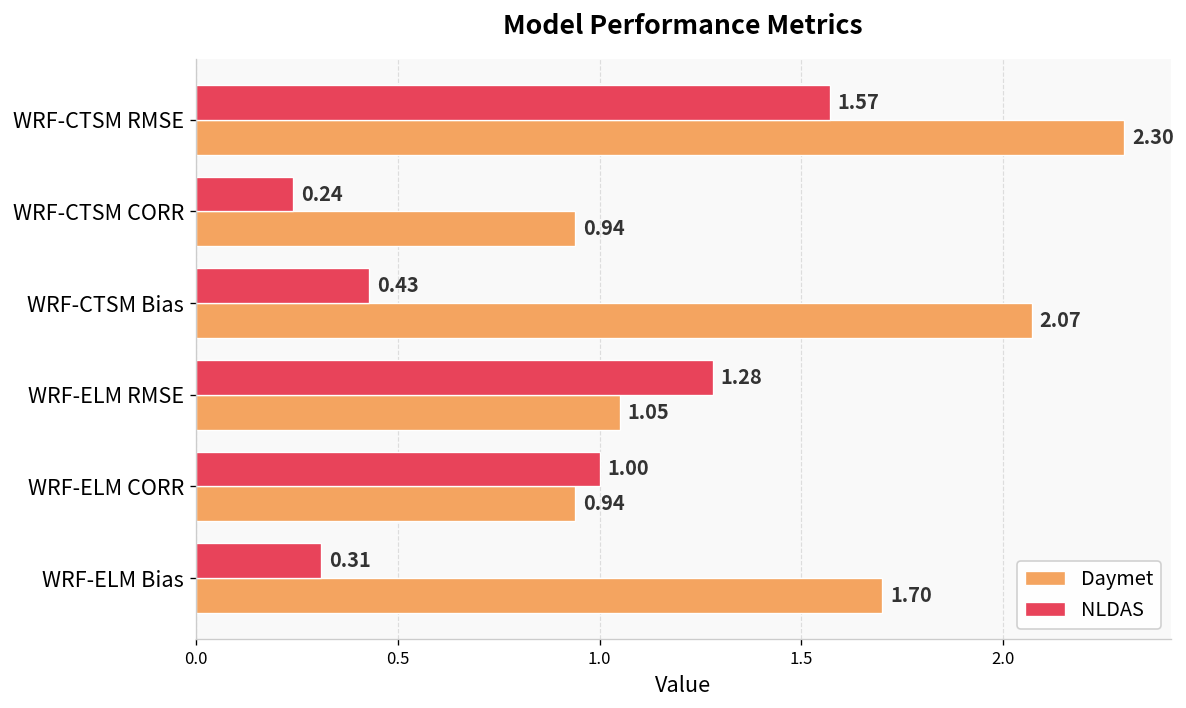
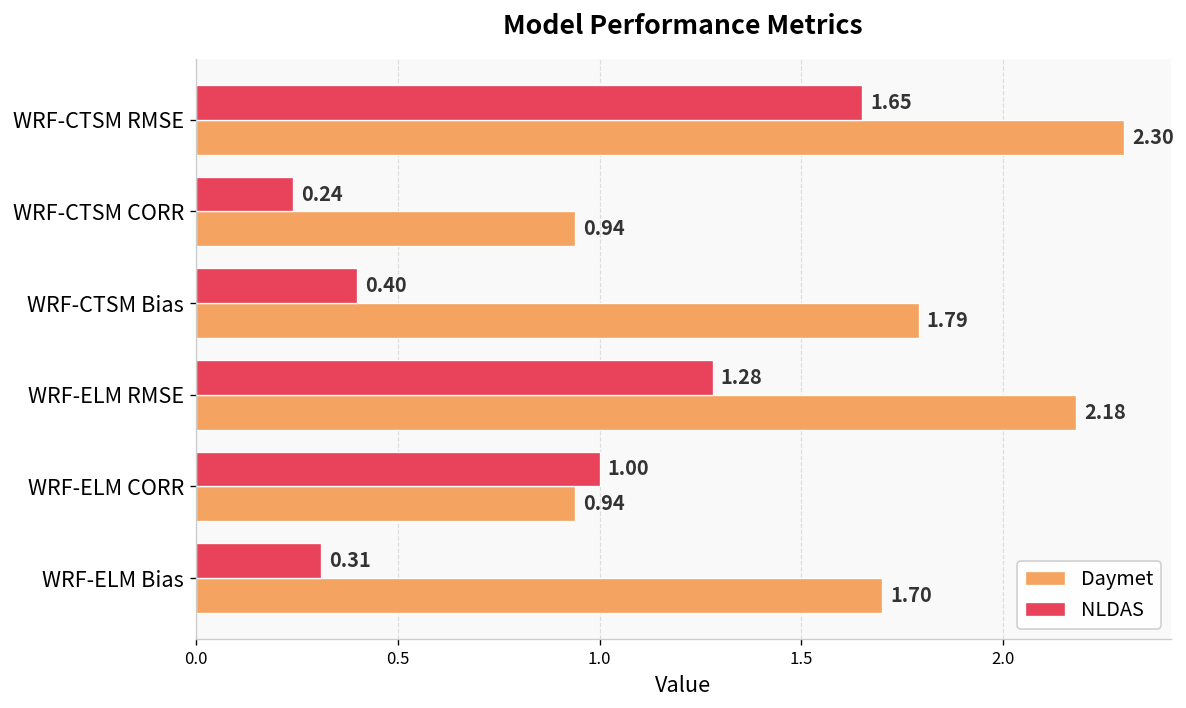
NLDAS, WRF-CTSM RMSE: 1.57 -> 1.65
NLDAS, WRF-CTSM Bias: 0.43 -> 0.40
Daymet, WRF-CTSM Bias: 2.07 -> 1.79
Daymet, WRF-ELM RMSE: 1.05 -> 2.18
